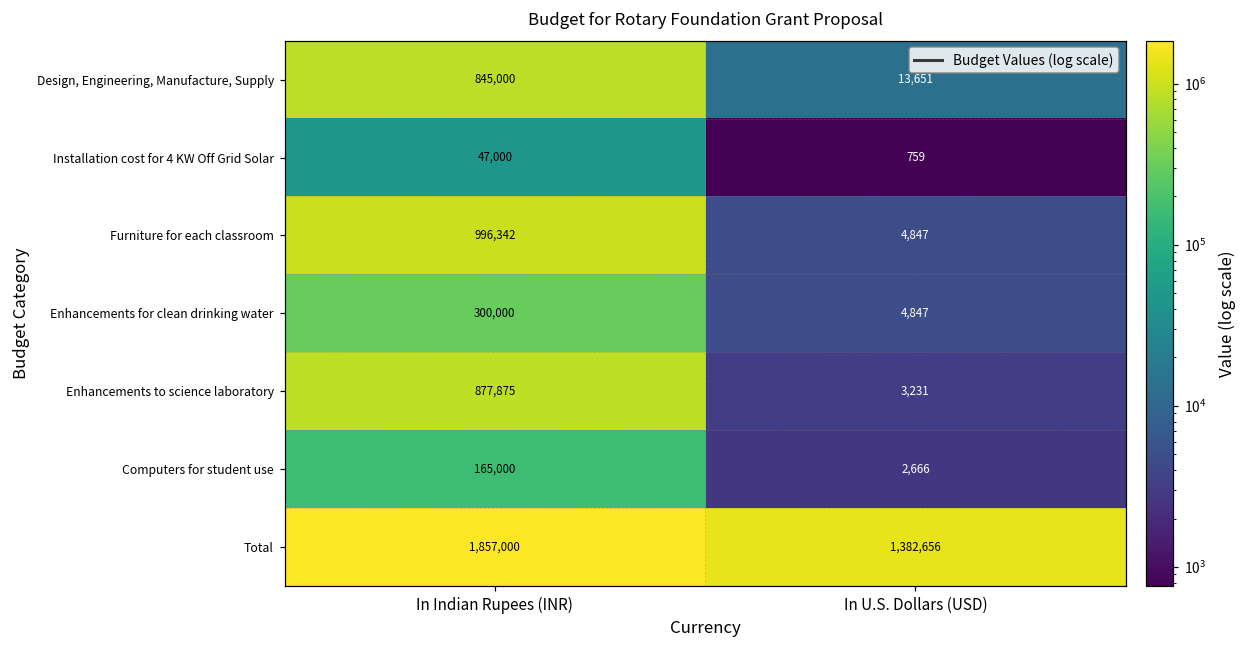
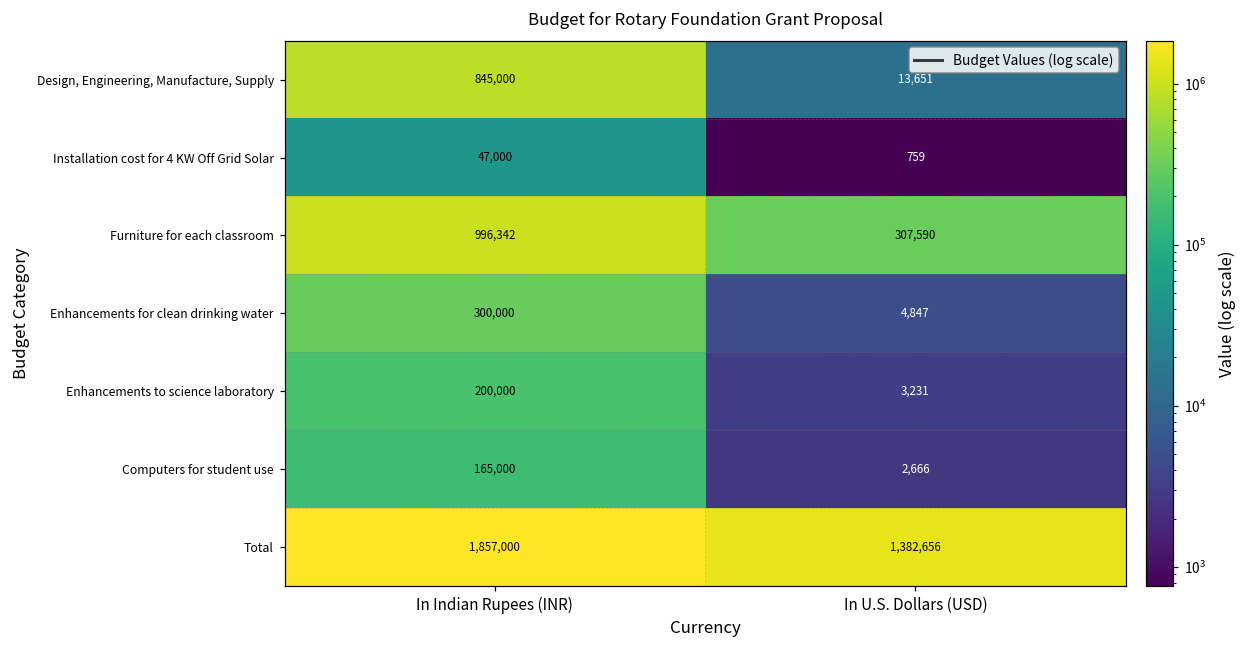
Furniture for each classroom, In U.S. Dollars (USD): 4,847 -> 307,590
Enhancements to science laboratory, In Indian Rupees (INR): 877,875 -> 200,000
